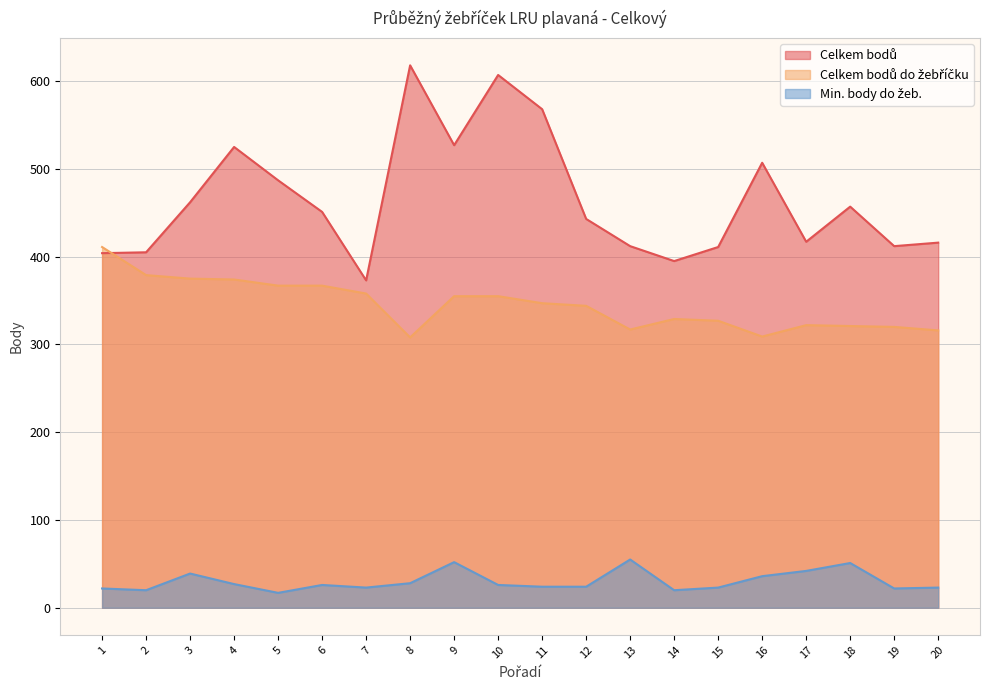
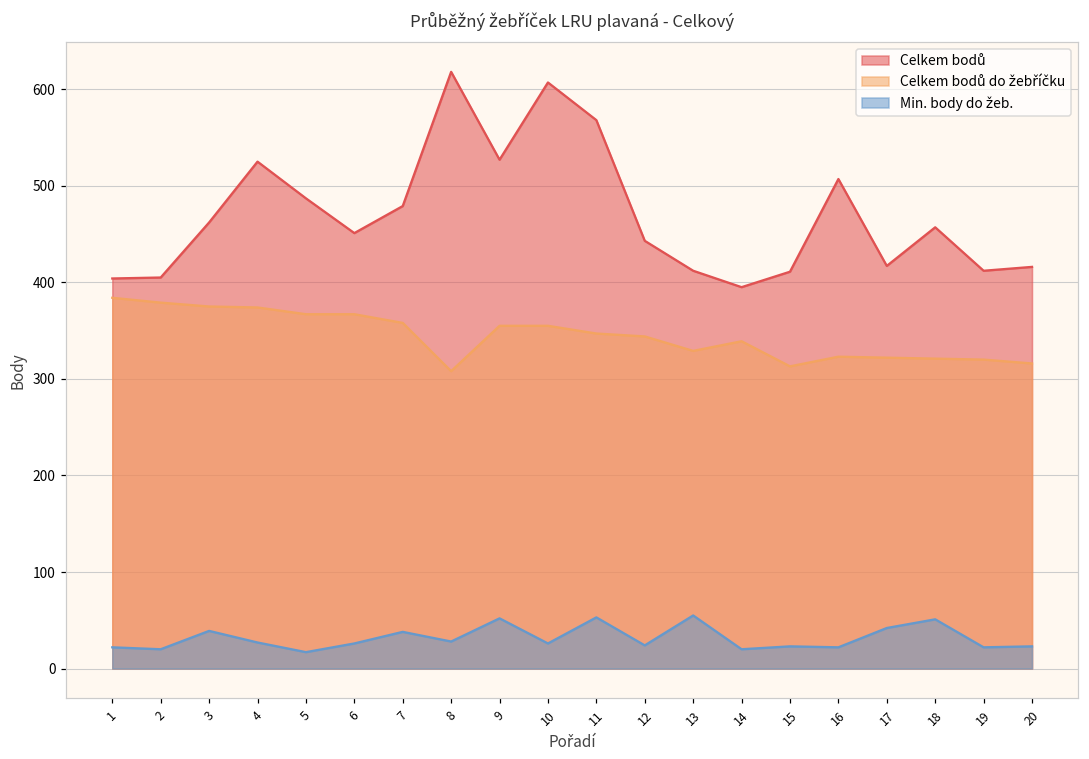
Celkem bodů do žebříčku, 1: 410 -> 380
Celkem bodů, 7: 370 -> 480
Min. body do žeb., 7: 20 -> 40
Min. body do žeb., 11: 20 -> 50
Celkem bodů do žebříčku, 13: 320 -> 330
Celkem bodů do žebříčku, 14: 330 -> 340
Celkem bodů do žebříčku, 15: 330 -> 310
Celkem bodů do žebříčku, 16: 310 -> 320
Min. body do žeb., 16: 40 -> 20
